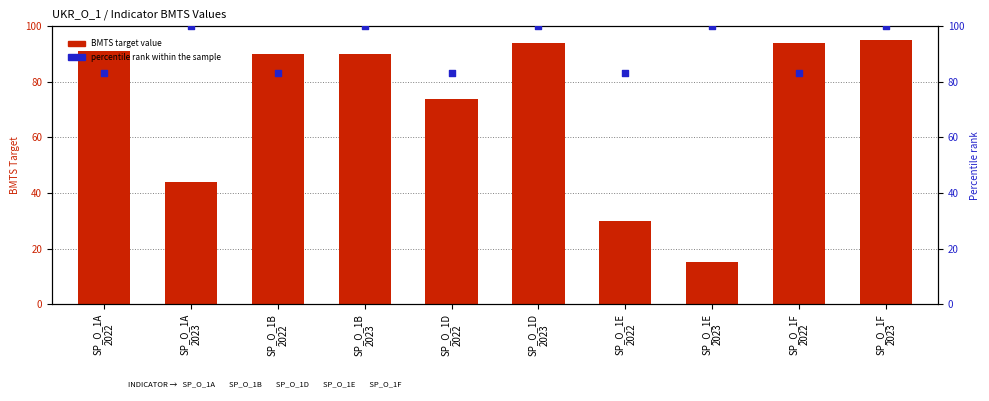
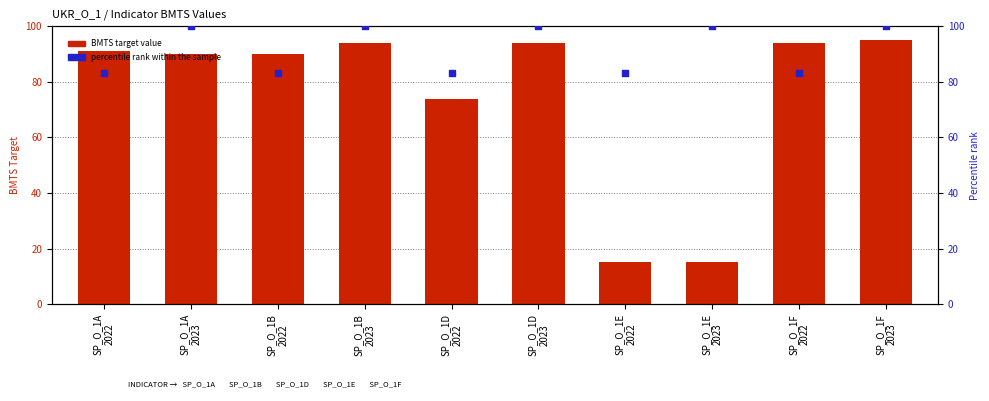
BMTS target value, SP_O_1A 2023: 44 -> 90
BMTS target value, SP_O_1B 2023: 90 -> 94
BMTS target value, SP_O_1E 2022: 30 -> 15
